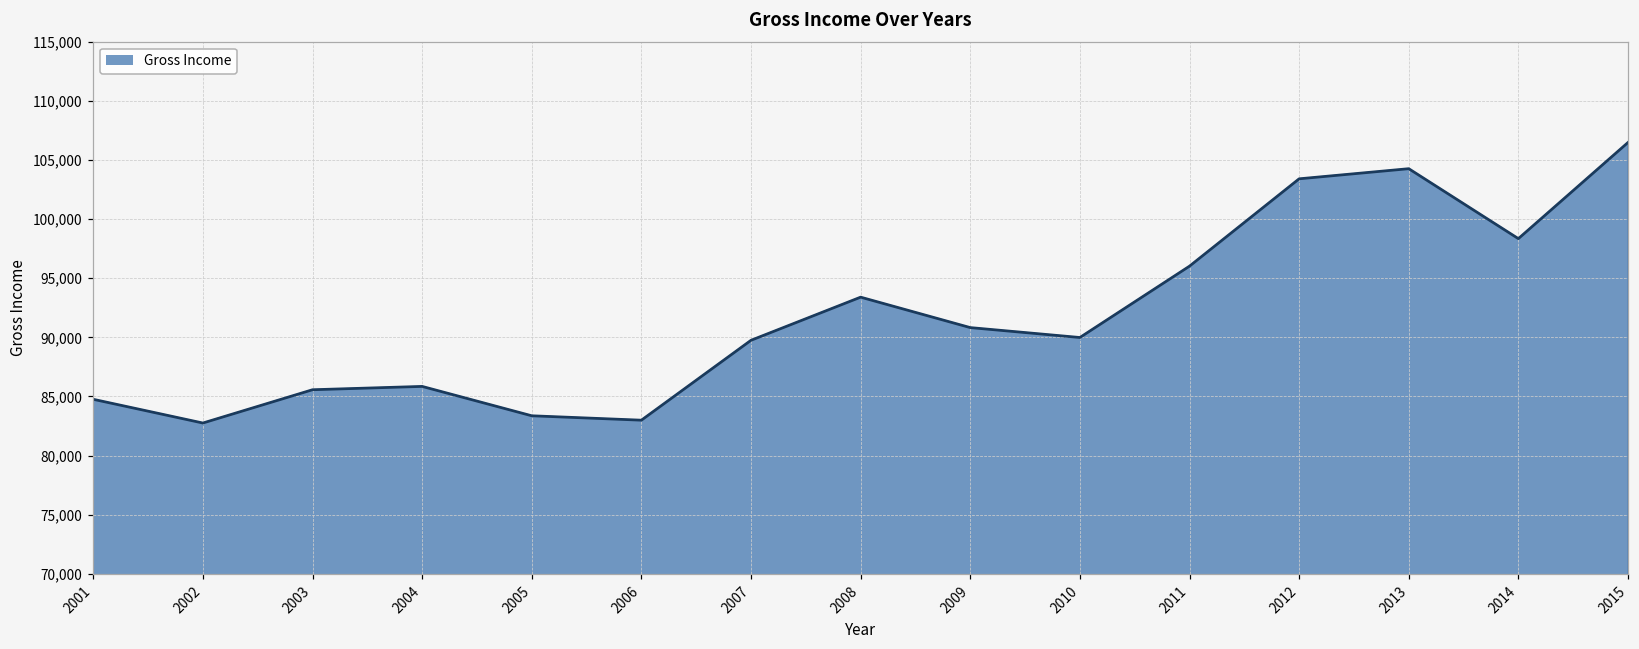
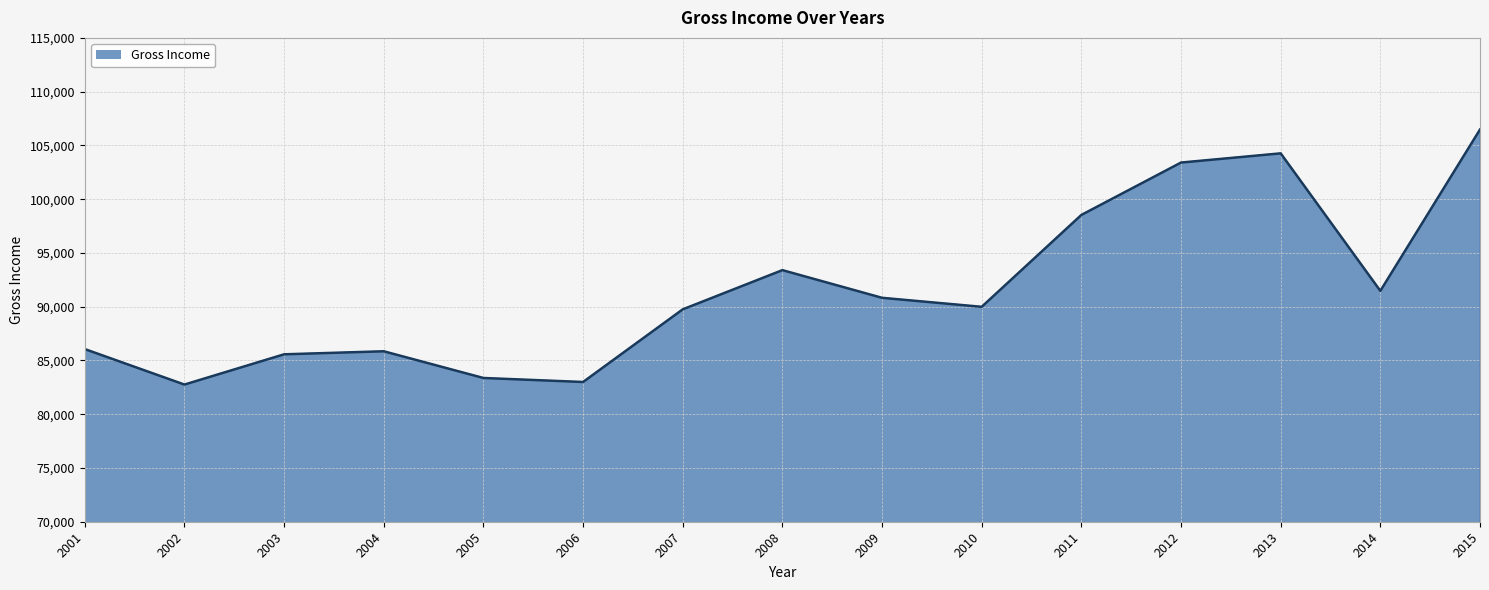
2001: 84,800 -> 86,100
2011: 96,000 -> 98,500
2014: 98,300 -> 91,500
